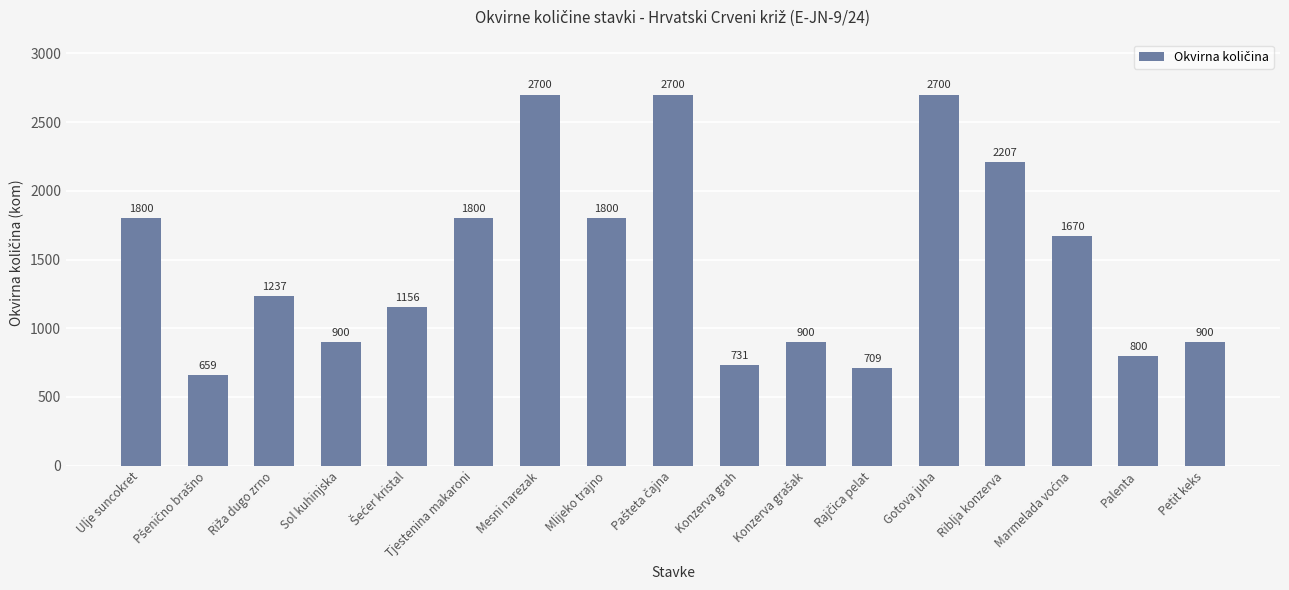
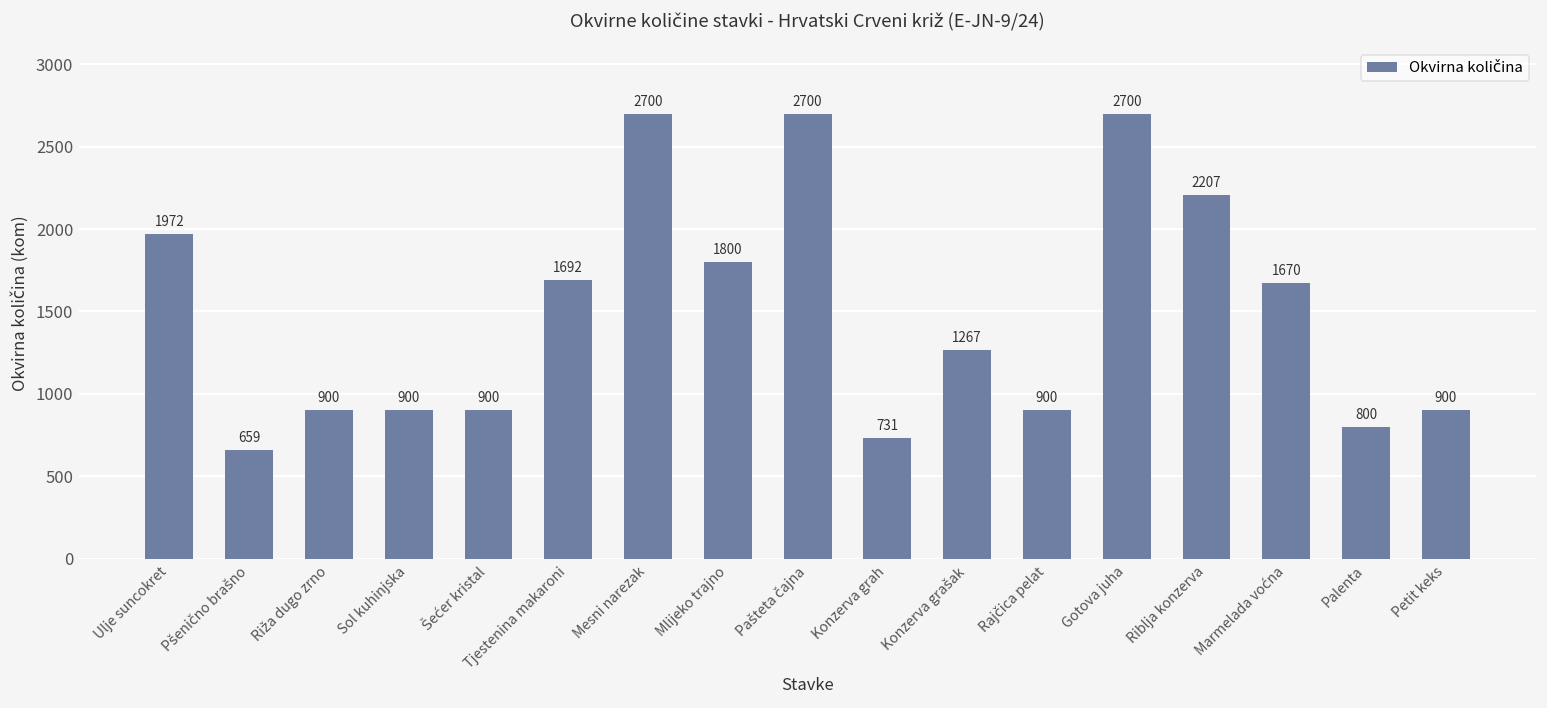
Ulje suncokret: 1800 -> 1972
Riža dugo zrno: 1237 -> 900
Šećer kristal: 1156 -> 900
Tjestenina makaroni: 1800 -> 1692
Konzerva grašak: 900 -> 1267
Rajčica pelat: 709 -> 900
